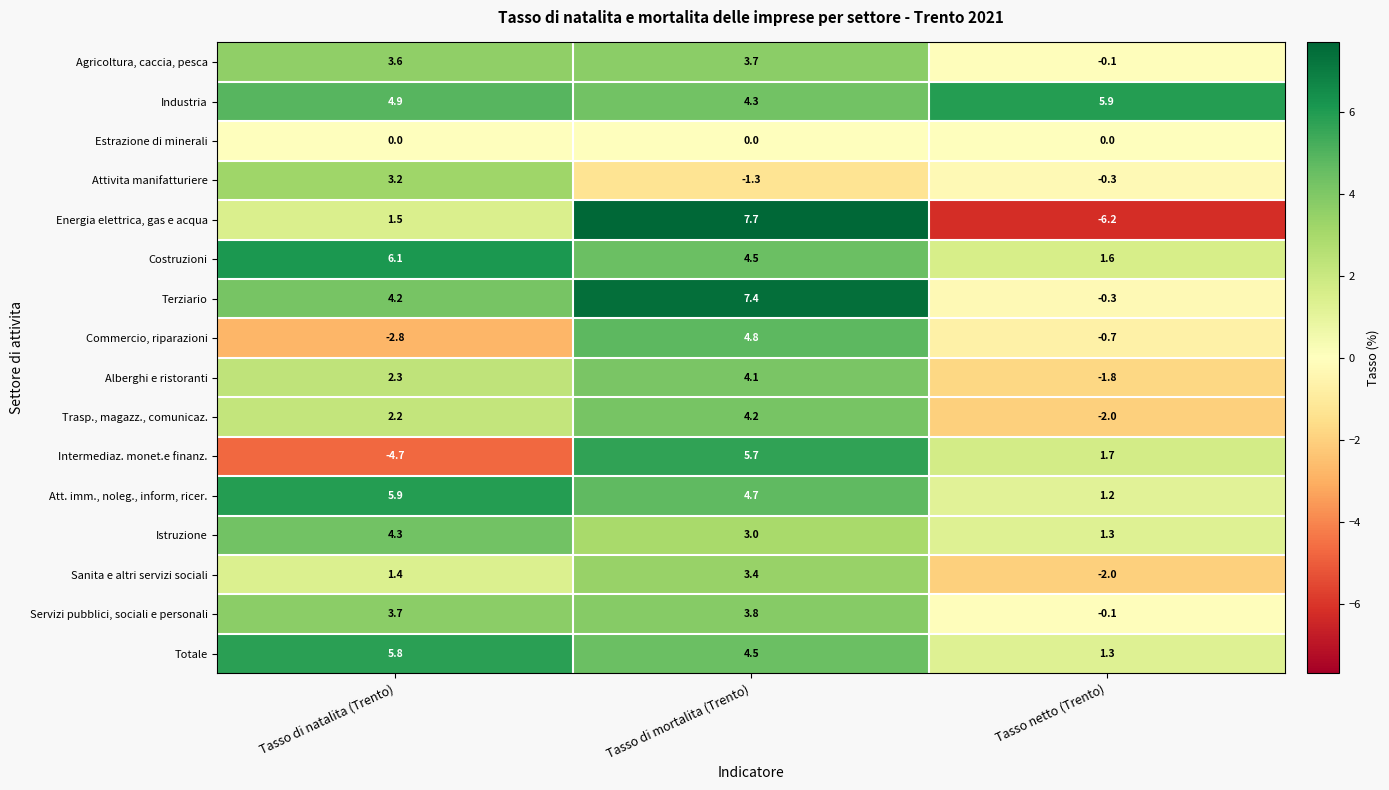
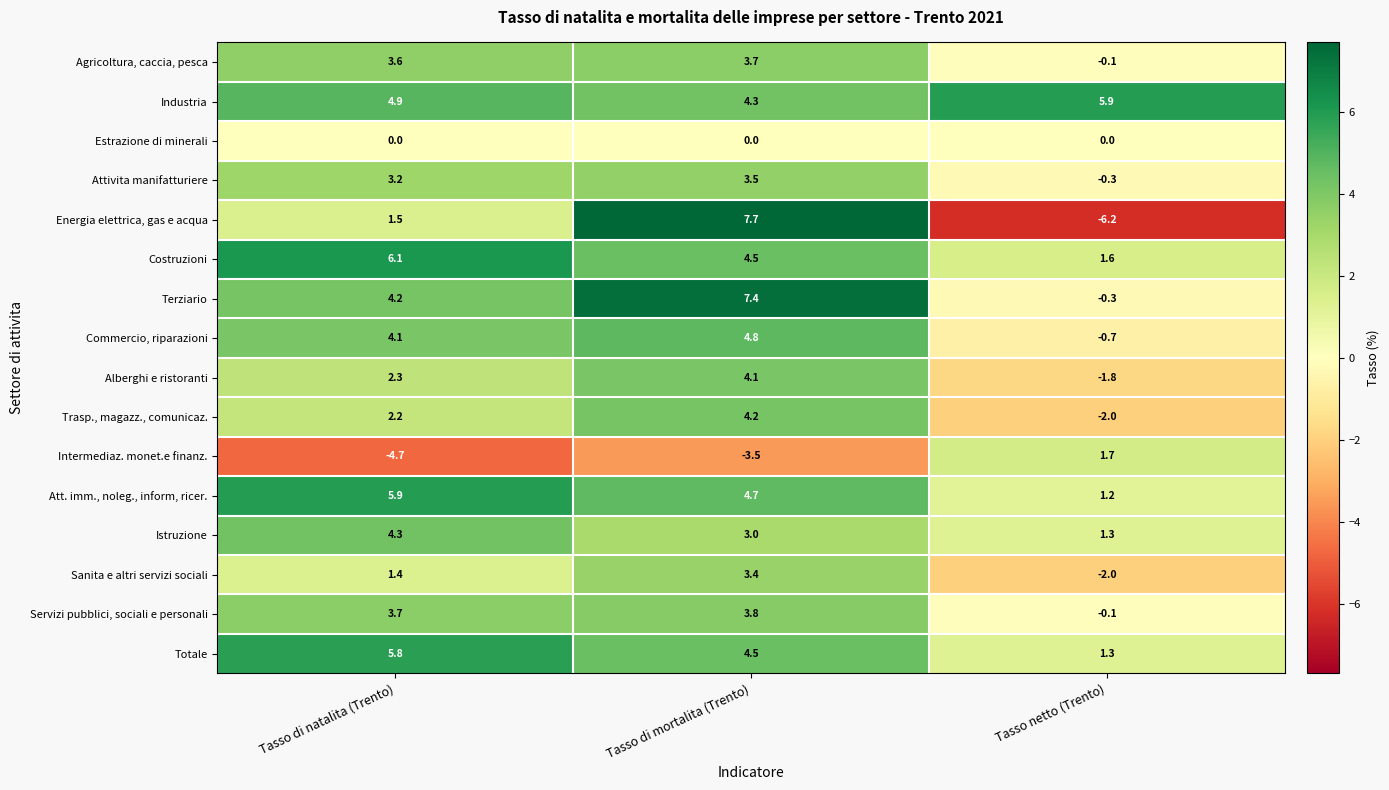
Attivita manifatturiere, Tasso di mortalita (Trento): -1.3 -> 3.5
Commercio, riparazioni, Tasso di natalita (Trento): -2.8 -> 4.1
Intermediaz. monet.e finanz., Tasso di mortalita (Trento): 5.7 -> -3.5
